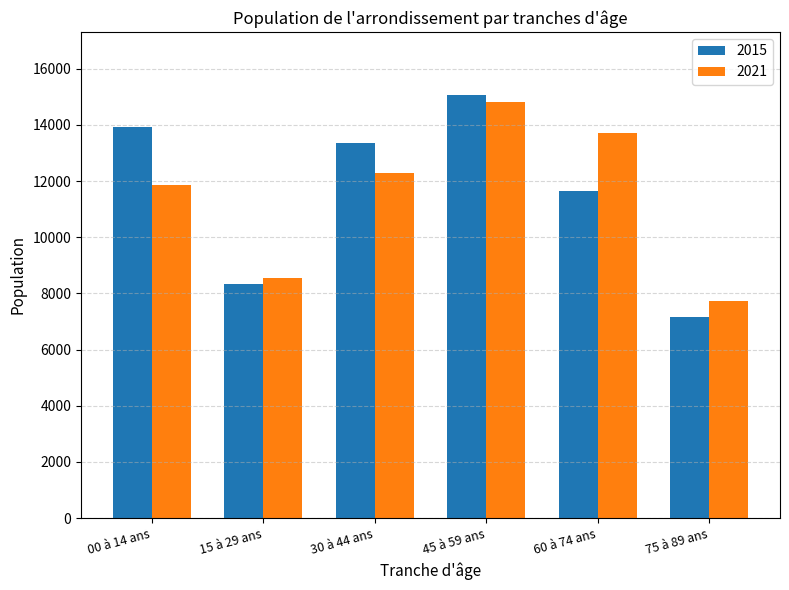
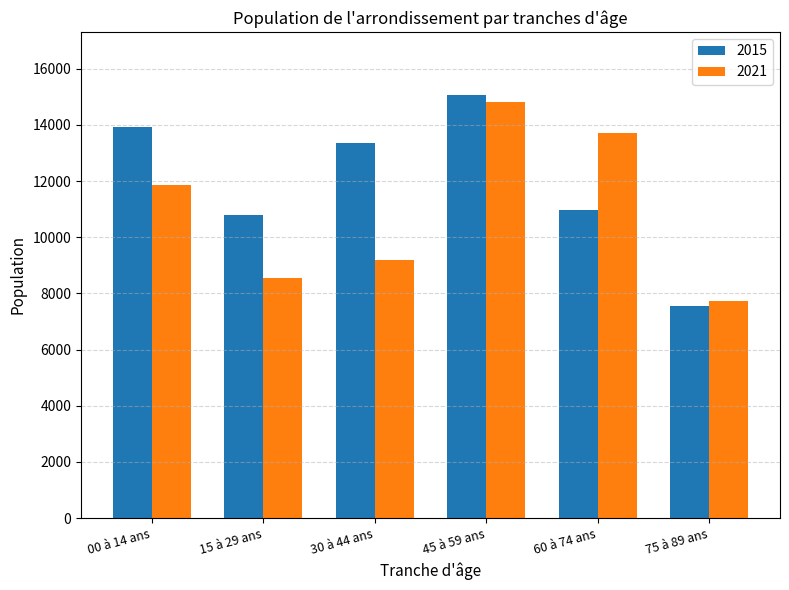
2015, 15 à 29 ans: 8300 -> 10800
2021, 30 à 44 ans: 12300 -> 9200
2015, 60 à 74 ans: 11600 -> 11000
2015, 75 à 89 ans: 7200 -> 7600
